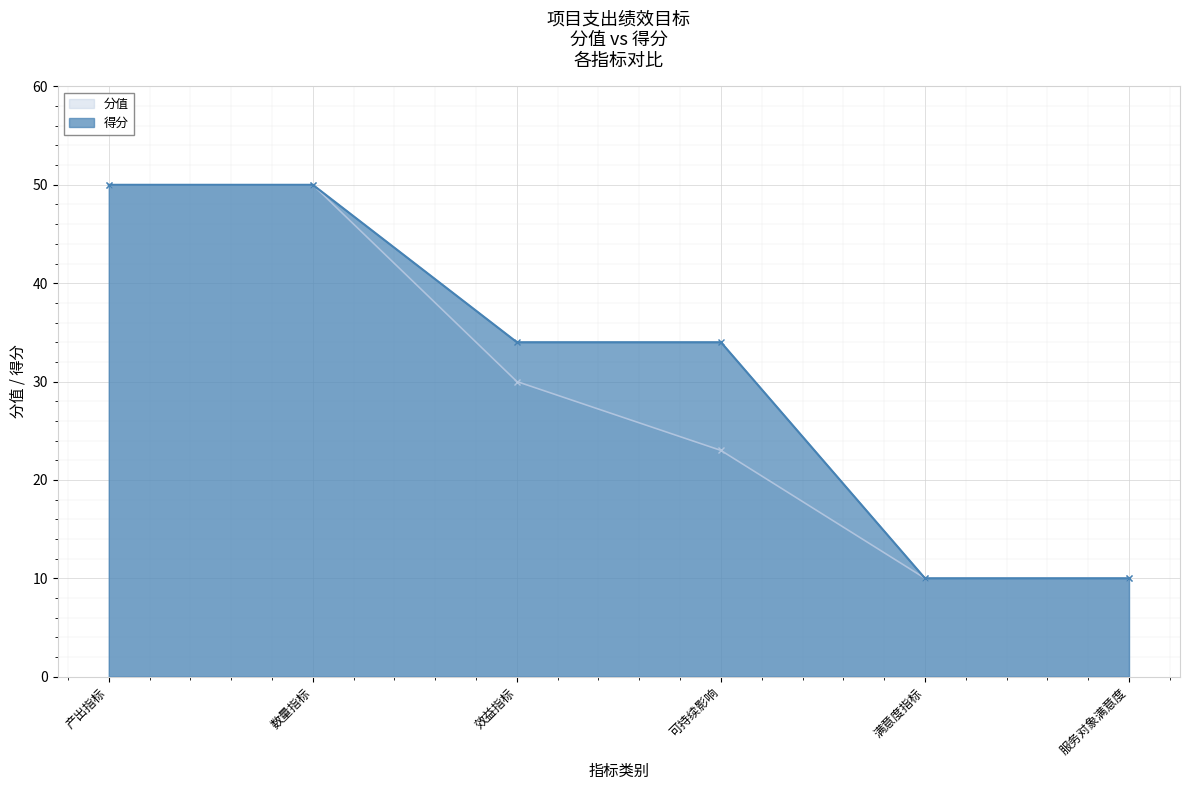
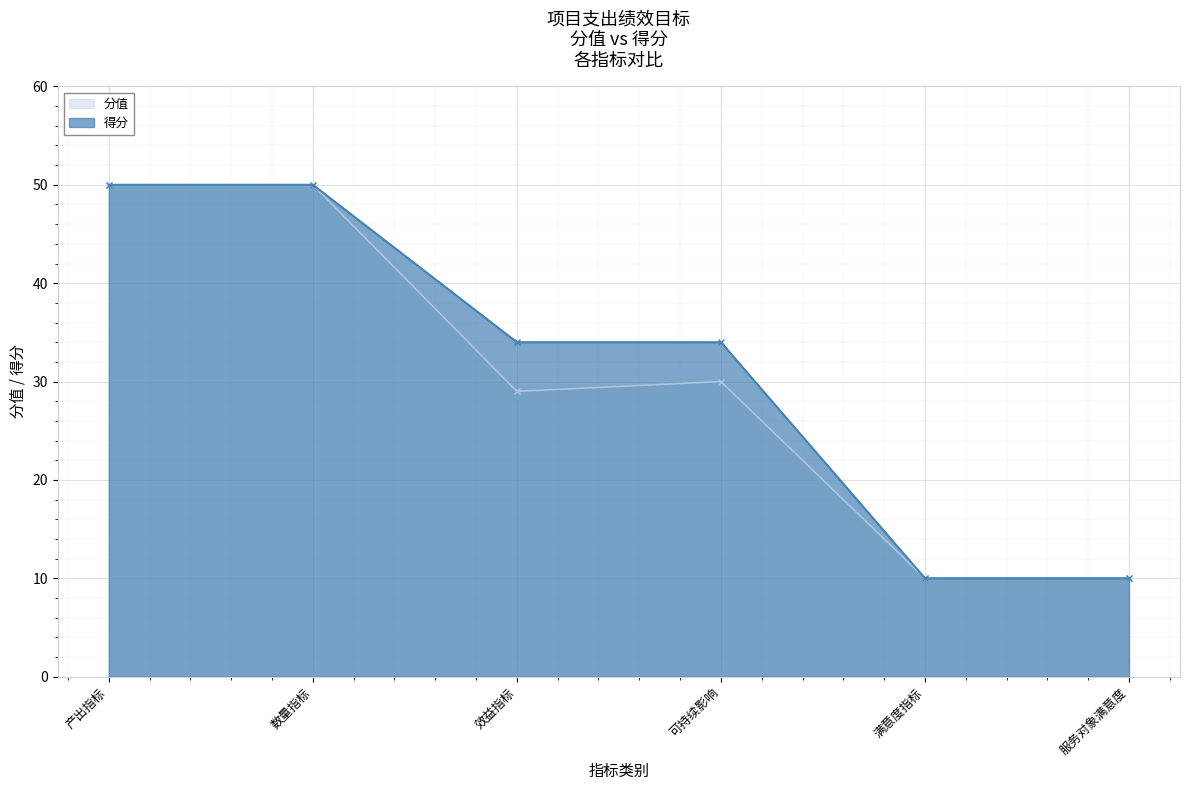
分值, 效益指标: 30 -> 29
分值, 可持续影响: 23 -> 30
